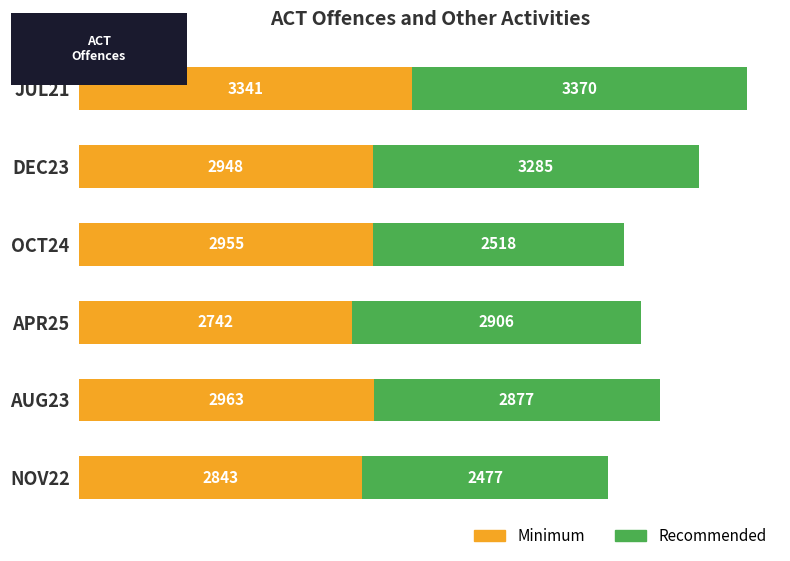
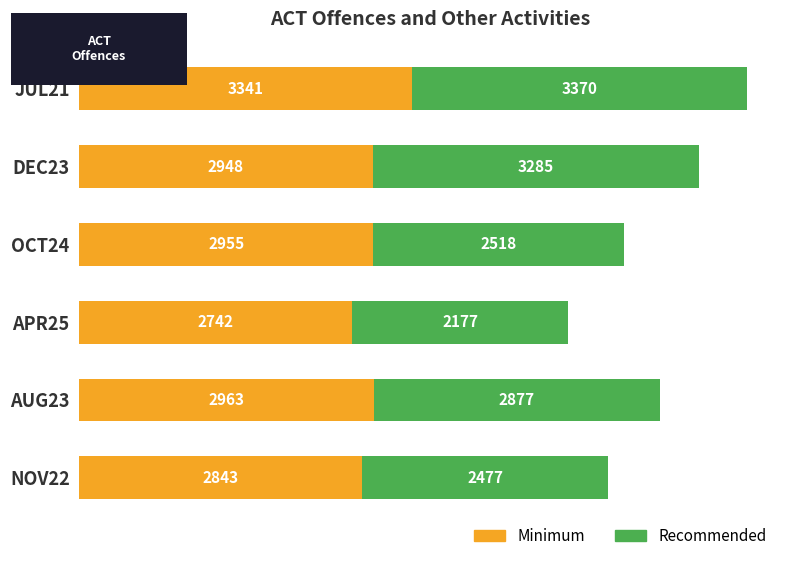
Recommended, APR25: 2906 -> 2177
